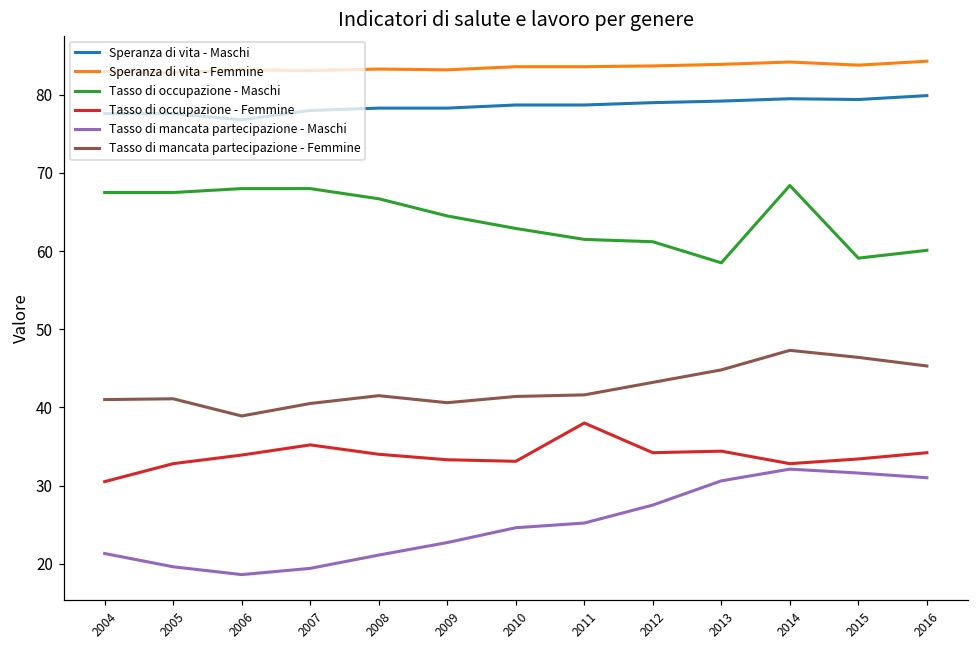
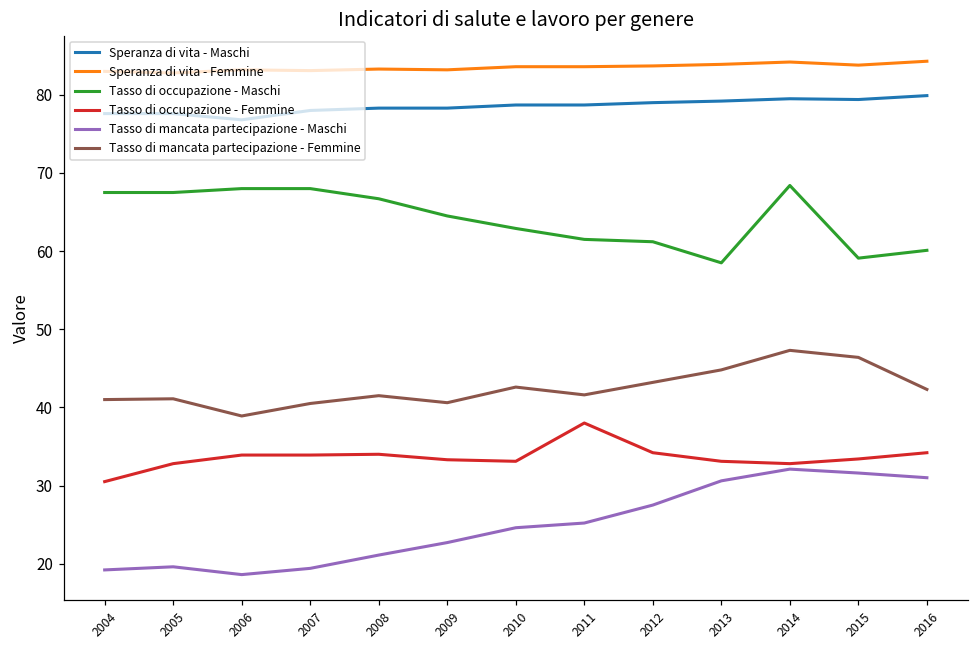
Tasso di mancata partecipazione - Maschi, 2004: 21 -> 19
Tasso di occupazione - Femmine, 2007: 35 -> 34
Tasso di mancata partecipazione - Femmine, 2010: 41 -> 43
Tasso di occupazione - Femmine, 2013: 34 -> 33
Tasso di mancata partecipazione - Femmine, 2016: 45 -> 42
